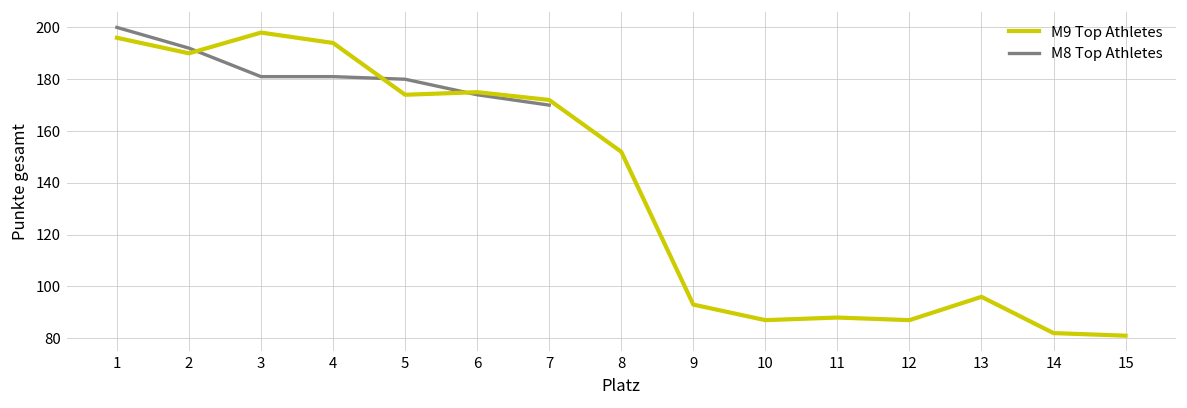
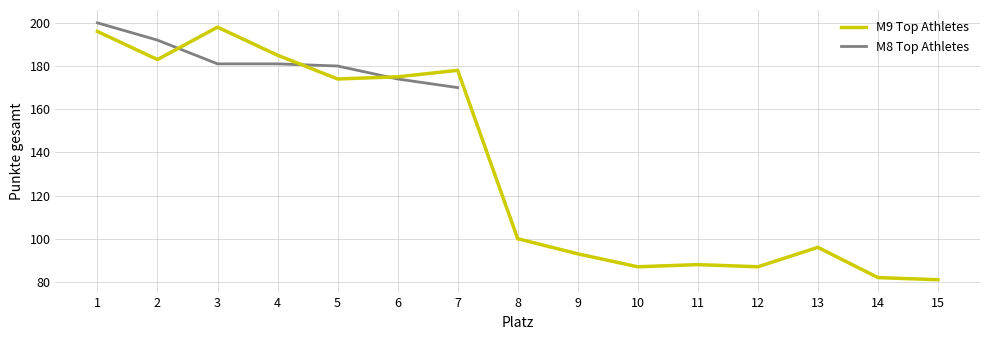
M9 Top Athletes, 2: 190 -> 183
M9 Top Athletes, 4: 194 -> 185
M9 Top Athletes, 7: 172 -> 178
M9 Top Athletes, 8: 152 -> 100
